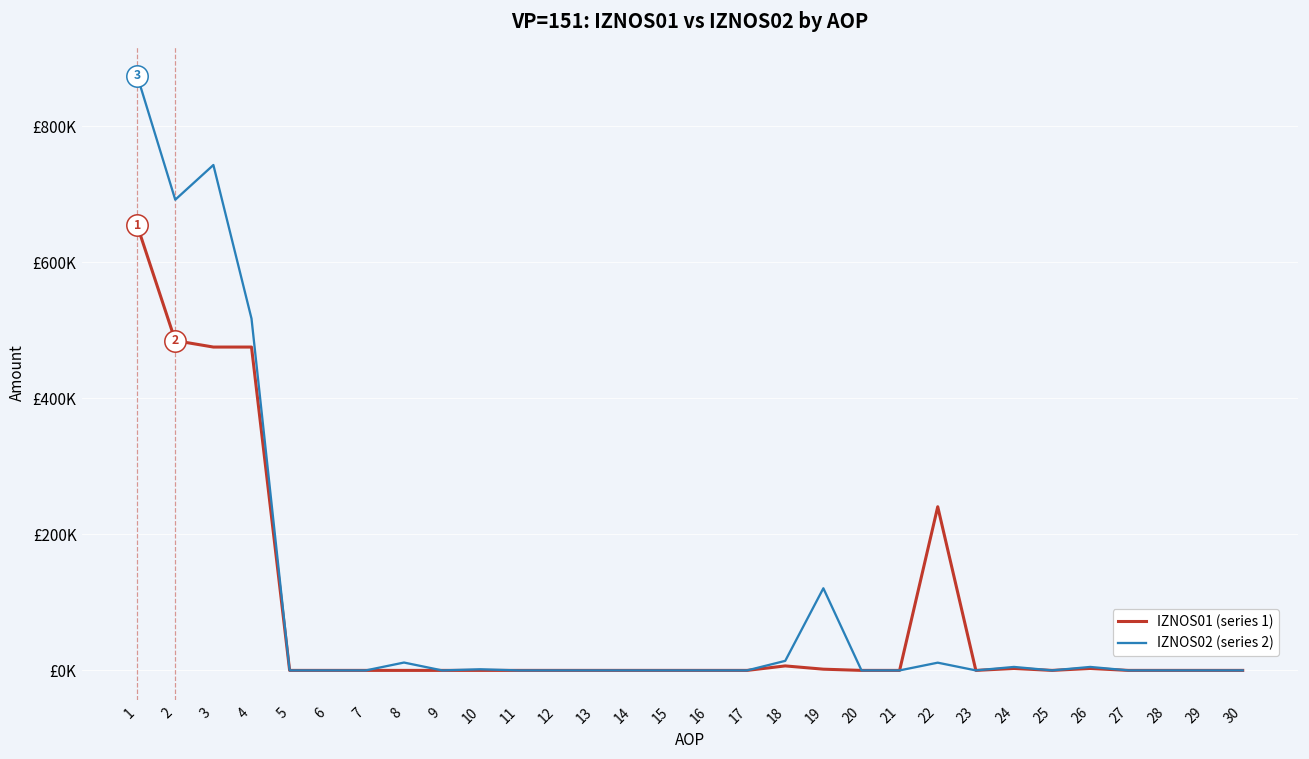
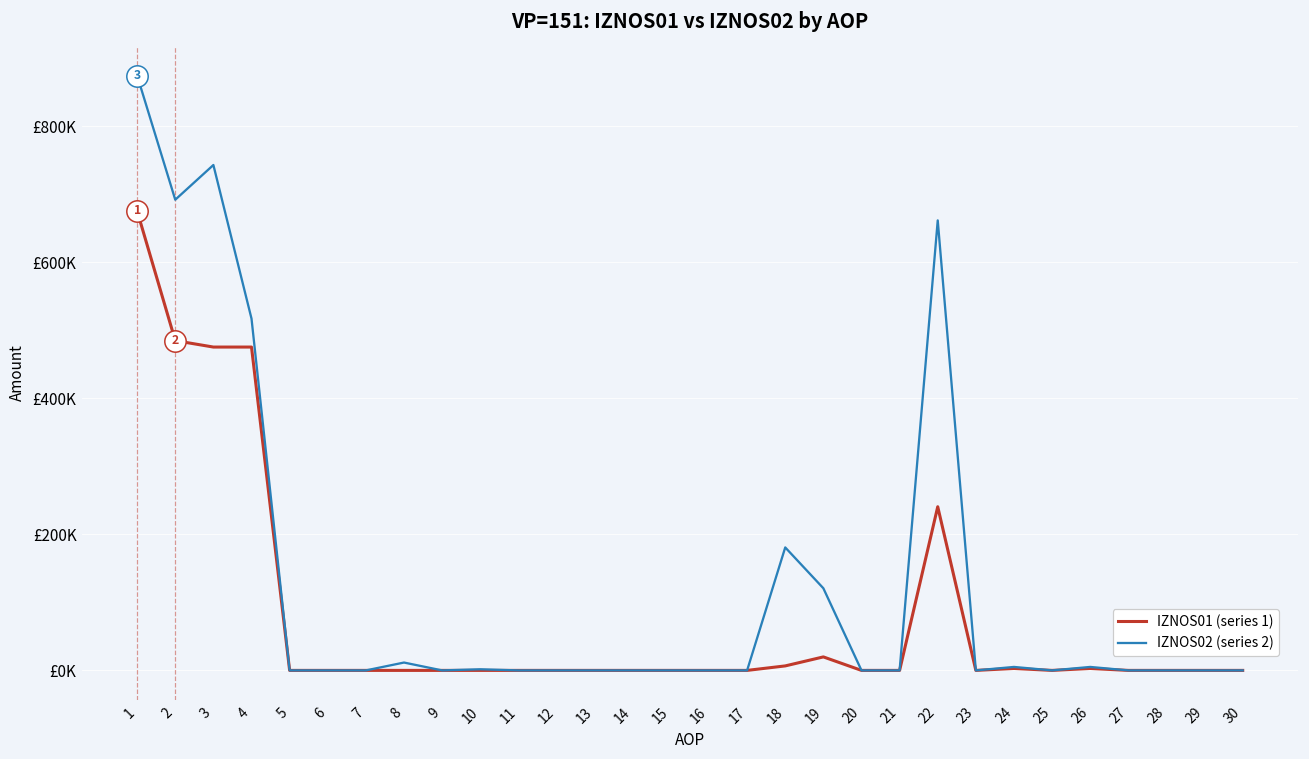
IZNOS01 (series 1), 1: £650000 -> £680000
IZNOS02 (series 2), 18: £10000 -> £180000
IZNOS01 (series 1), 19: £0 -> £20000
IZNOS02 (series 2), 22: £10000 -> £660000
